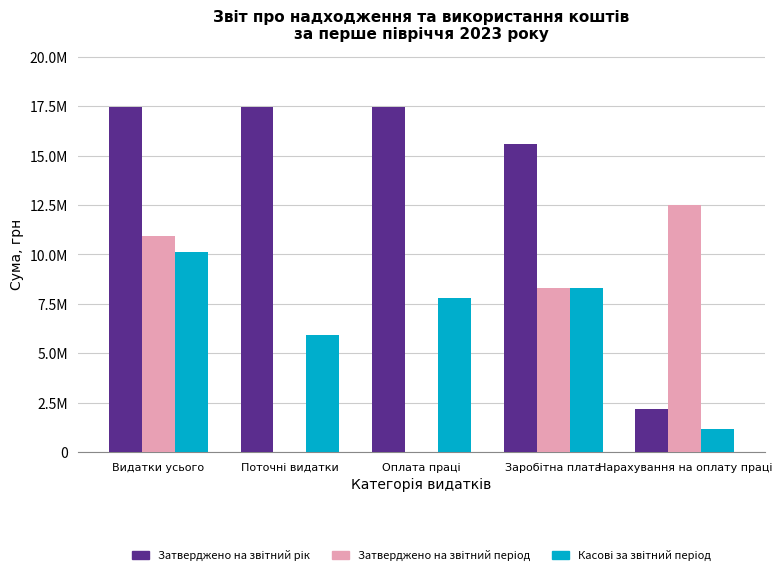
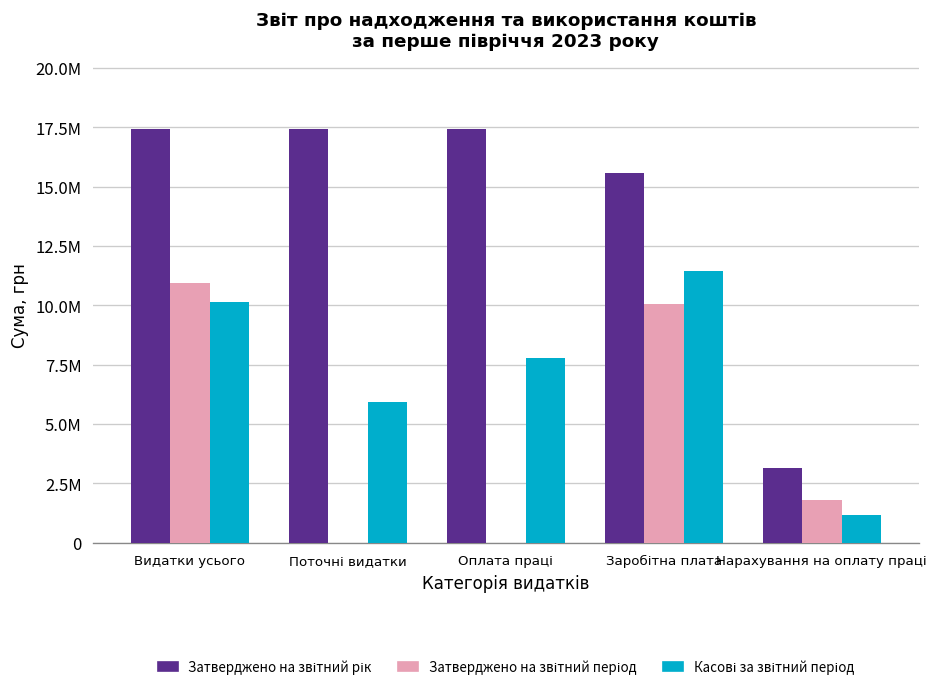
Затверджено на звітний період, Заробітна плата: 8300000 -> 10100000
Касові за звітний період, Заробітна плата: 8300000 -> 11400000
Затверджено на звітний рік, Нарахування на оплату праці: 2200000 -> 3200000
Затверджено на звітний період, Нарахування на оплату праці: 12500000 -> 1800000
